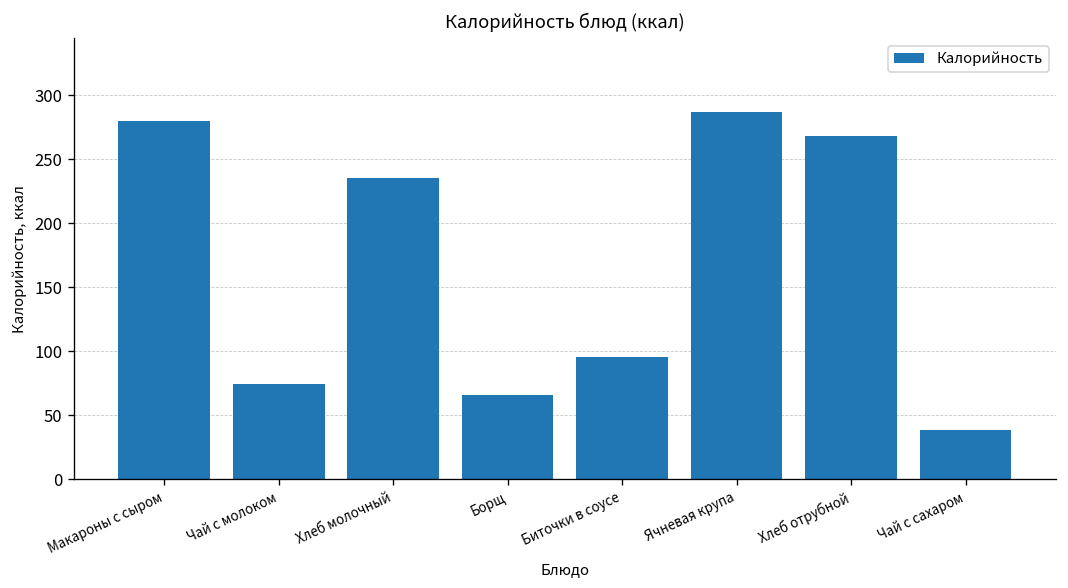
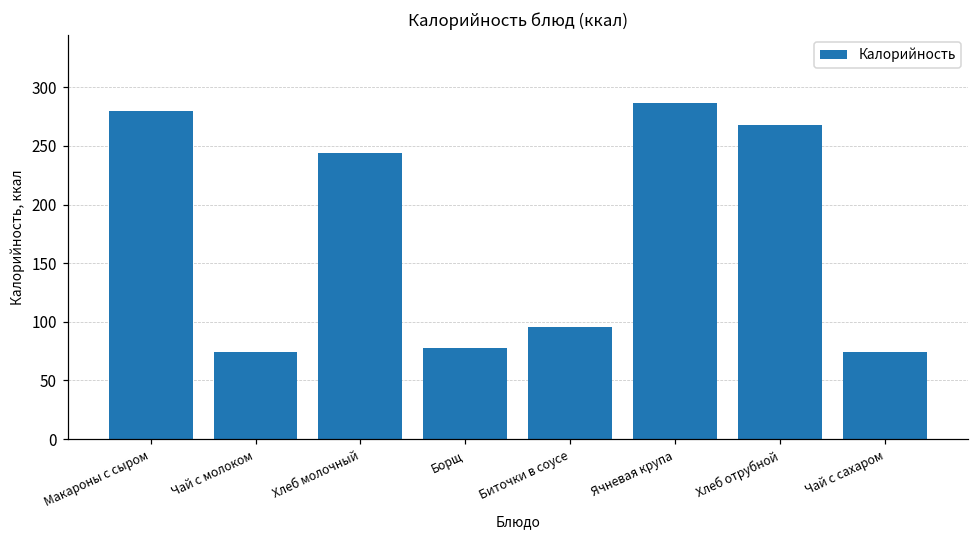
Хлеб молочный: 235 -> 244
Борщ: 66 -> 78
Чай с сахаром: 38 -> 74
